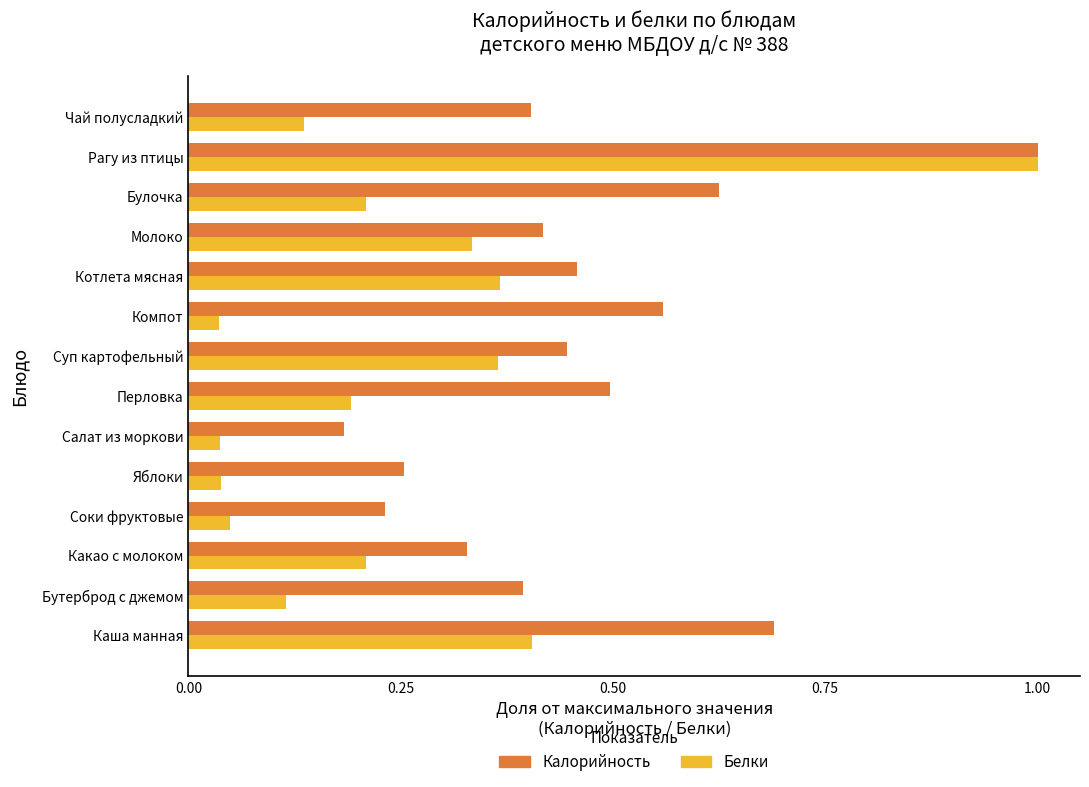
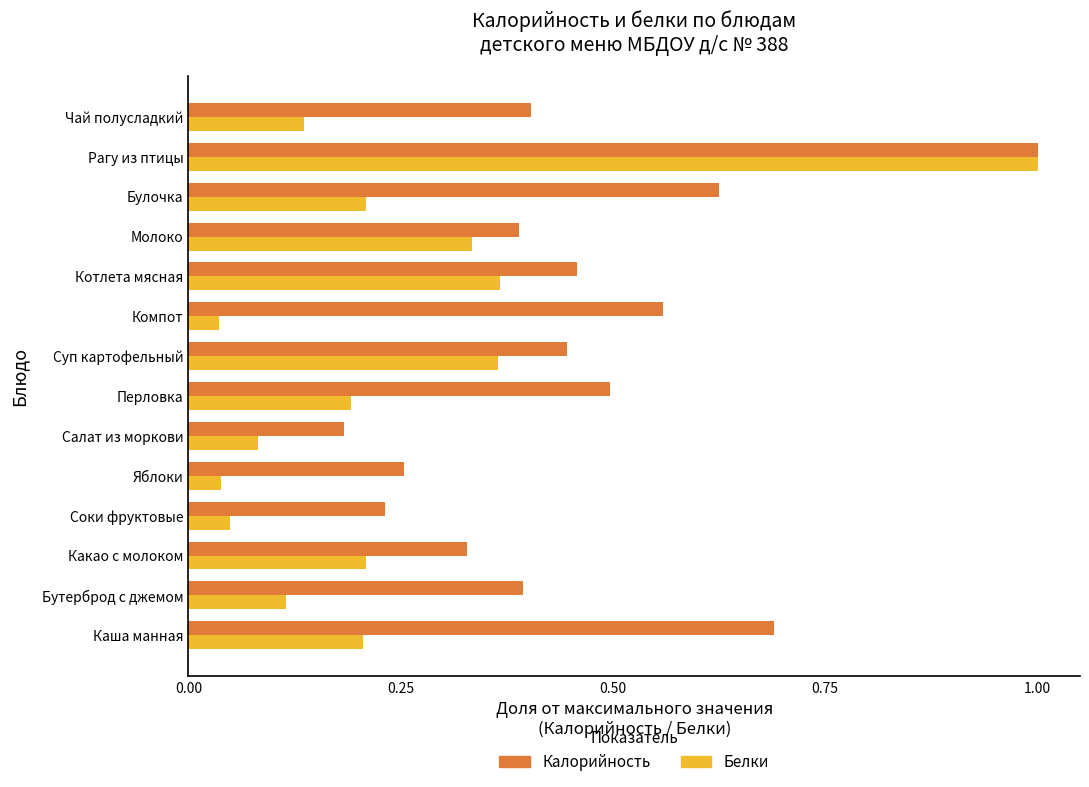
Калорийность, Молоко: 0.42 -> 0.39
Белки, Салат из моркови: 0.04 -> 0.08
Белки, Каша манная: 0.40 -> 0.21
